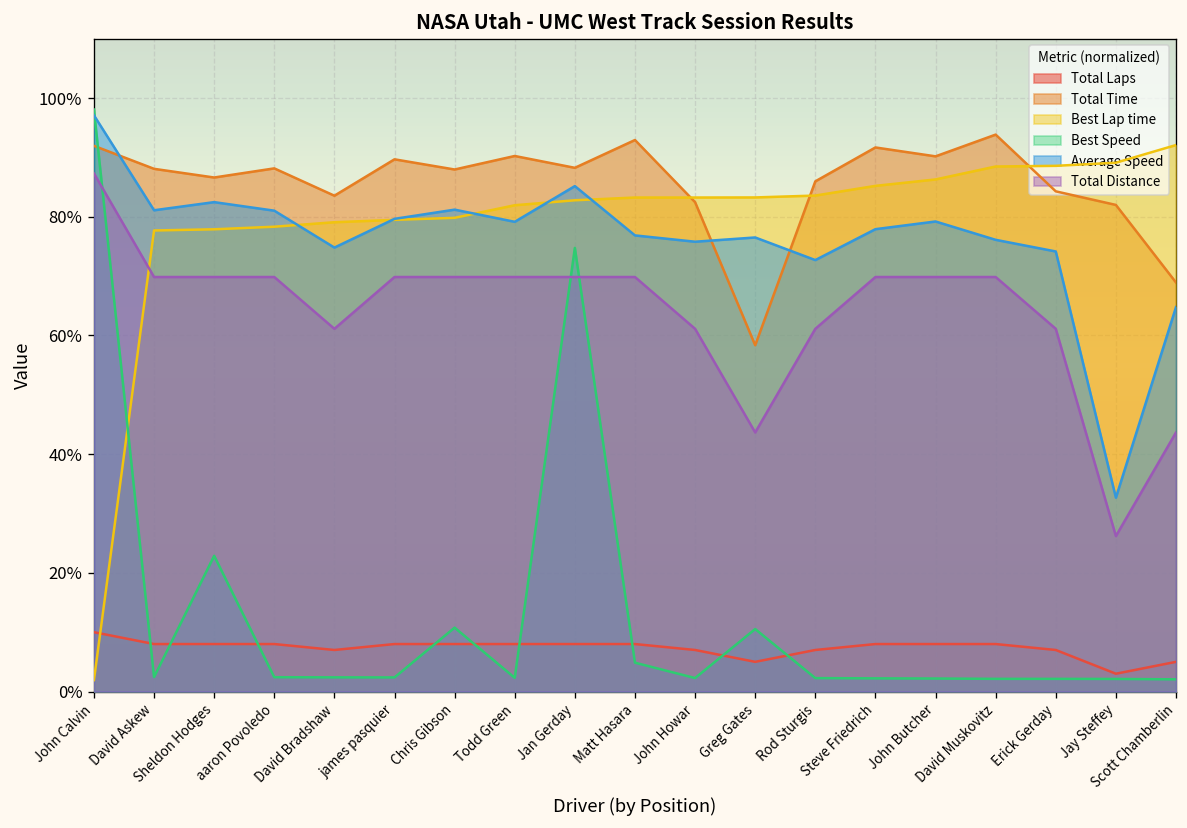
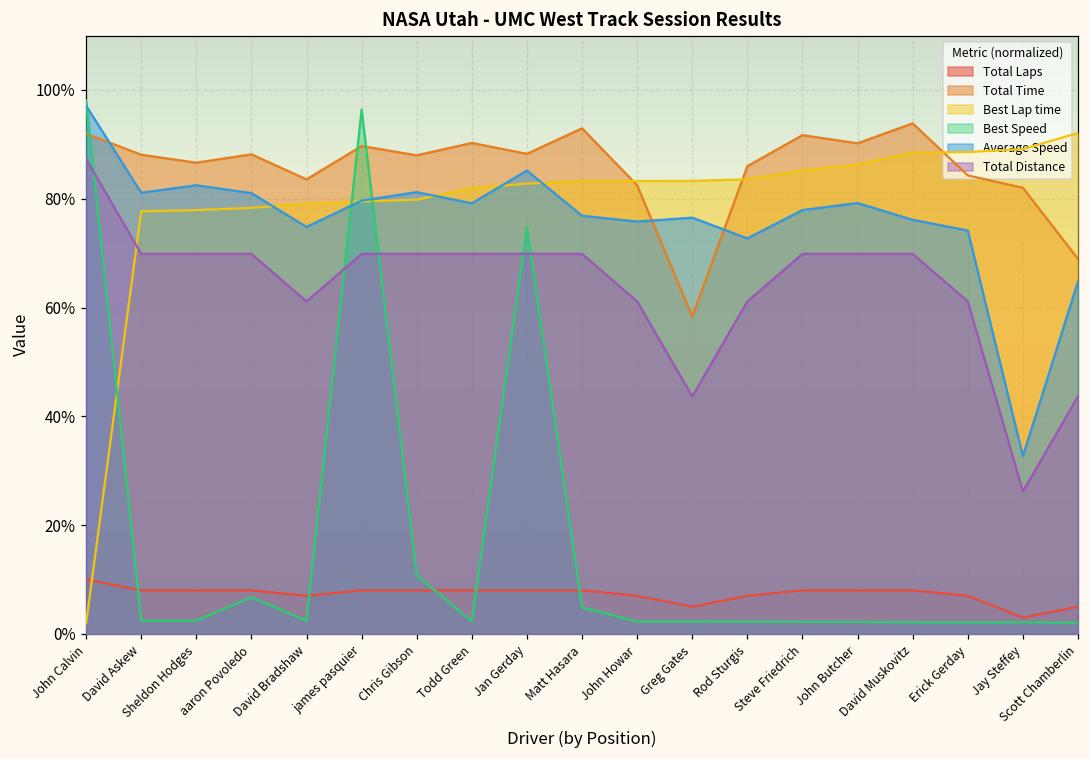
Best Speed, Sheldon Hodges: 23% -> 2%
Best Speed, aaron Povoledo: 2% -> 7%
Best Speed, james pasquier: 2% -> 96%
Best Speed, Greg Gates: 11% -> 2%
